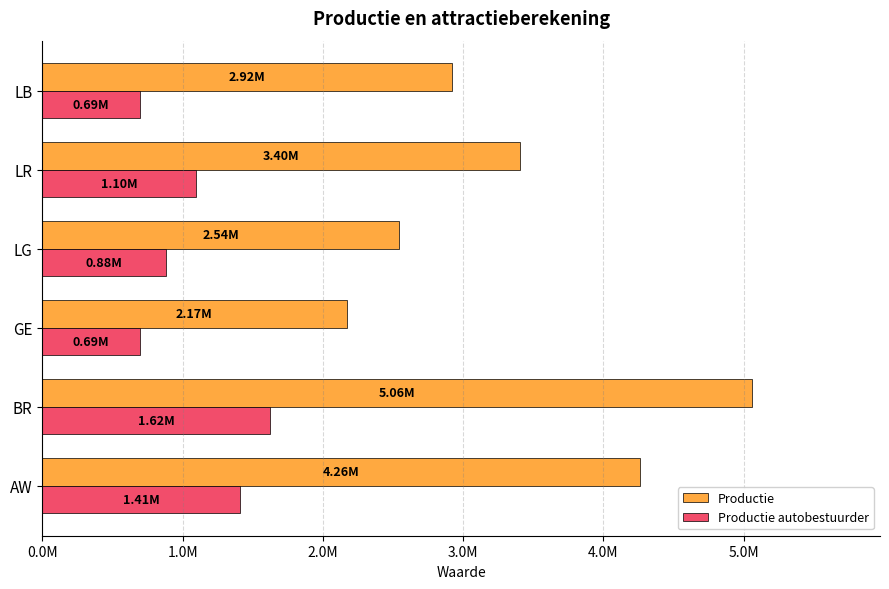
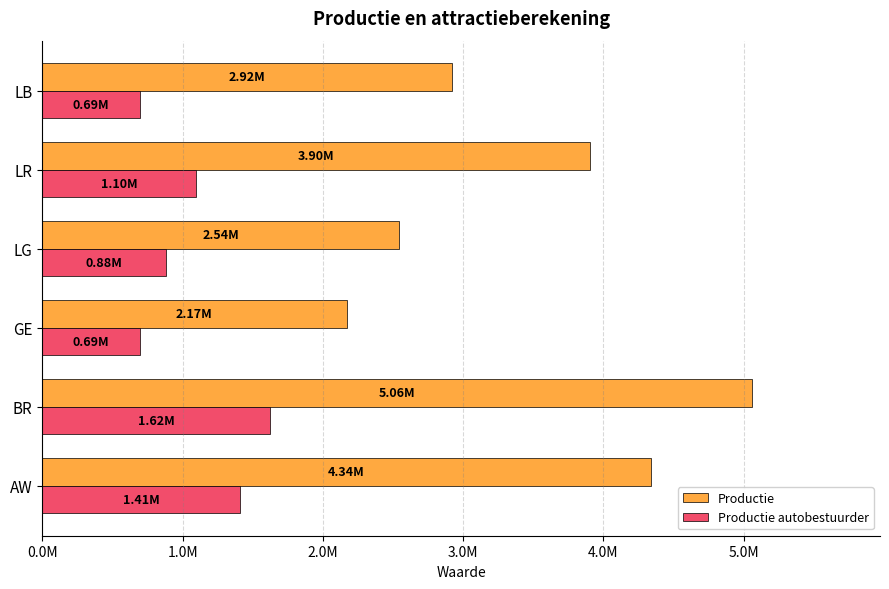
Productie, LR: 3.40M -> 3.90M
Productie, AW: 4.26M -> 4.34M
